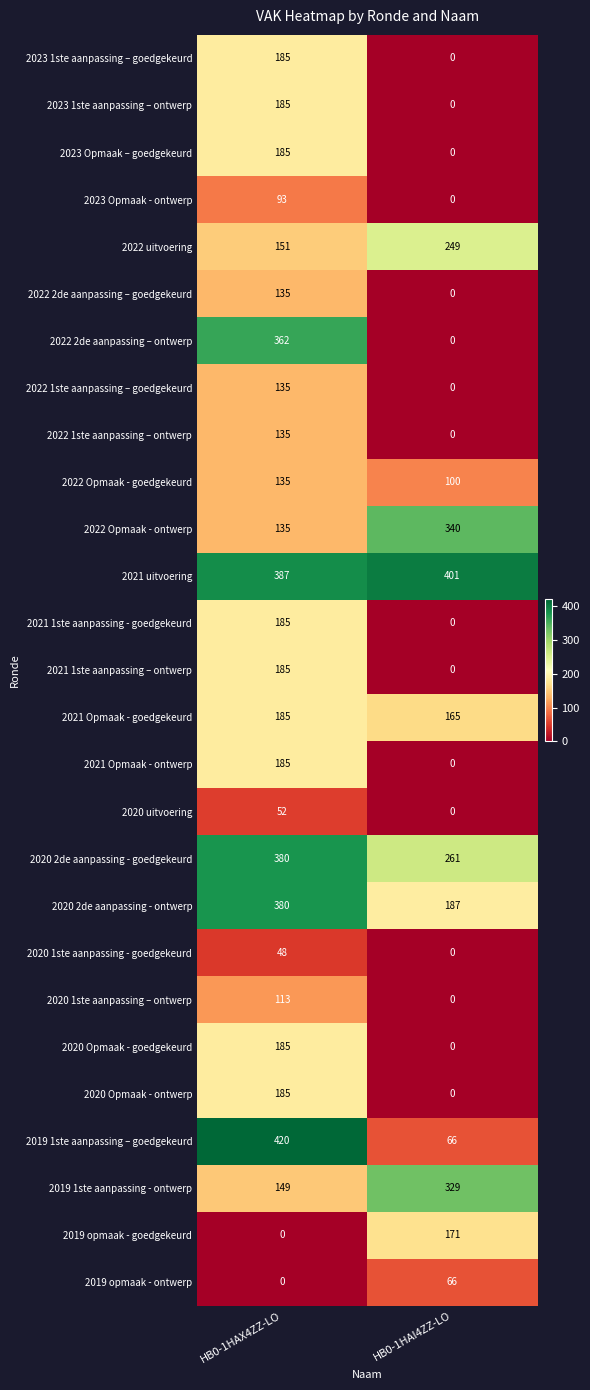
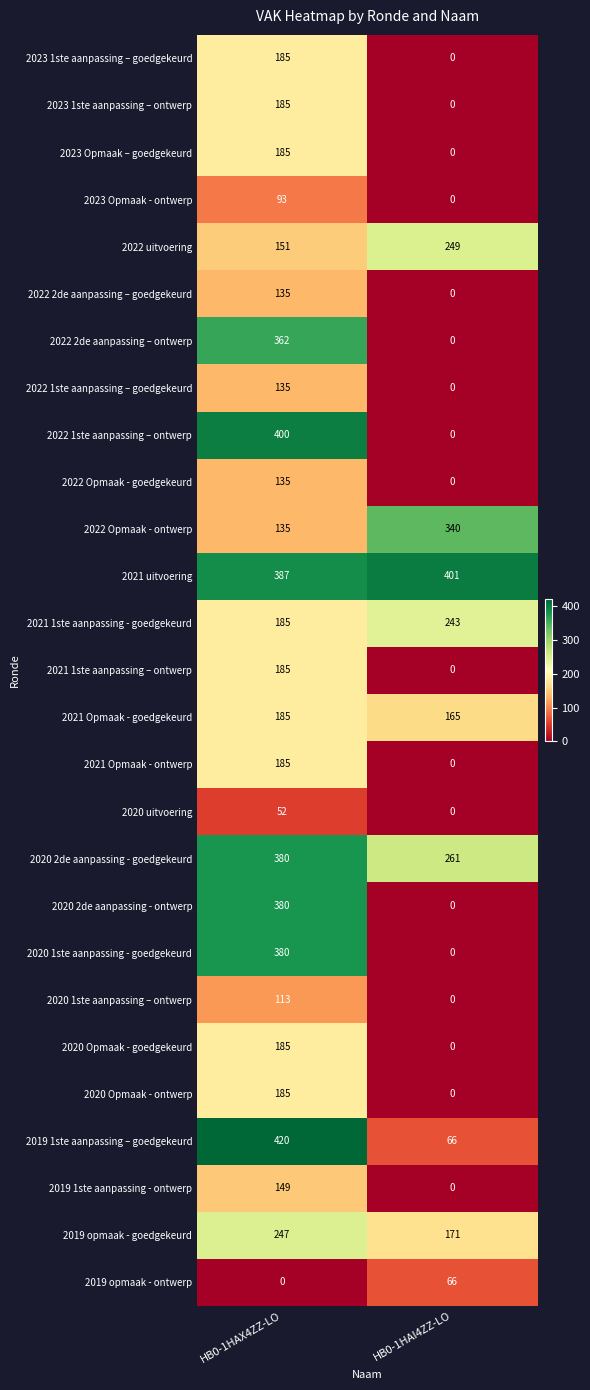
2022 1ste aanpassing – ontwerp, HB0-1HAX4ZZ-LO: 135 -> 400
2022 Opmaak - goedgekeurd, HB0-1HAI4ZZ-LO: 100 -> 0
2021 1ste aanpassing - goedgekeurd, HB0-1HAI4ZZ-LO: 0 -> 243
2020 2de aanpassing - ontwerp, HB0-1HAI4ZZ-LO: 187 -> 0
2020 1ste aanpassing - goedgekeurd, HB0-1HAX4ZZ-LO: 48 -> 380
2019 1ste aanpassing - ontwerp, HB0-1HAI4ZZ-LO: 329 -> 0
2019 opmaak - goedgekeurd, HB0-1HAX4ZZ-LO: 0 -> 247
